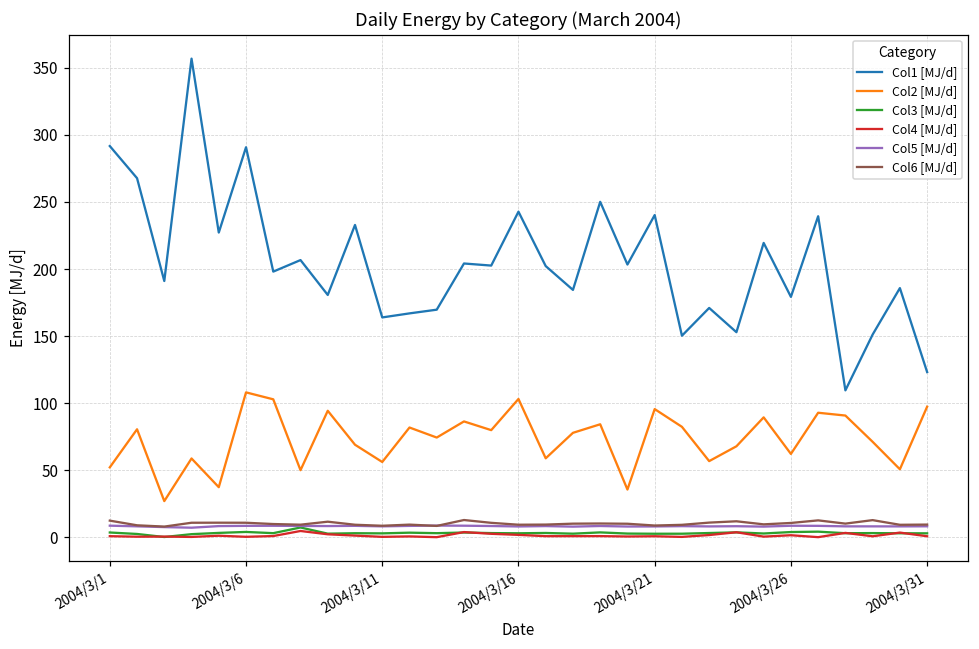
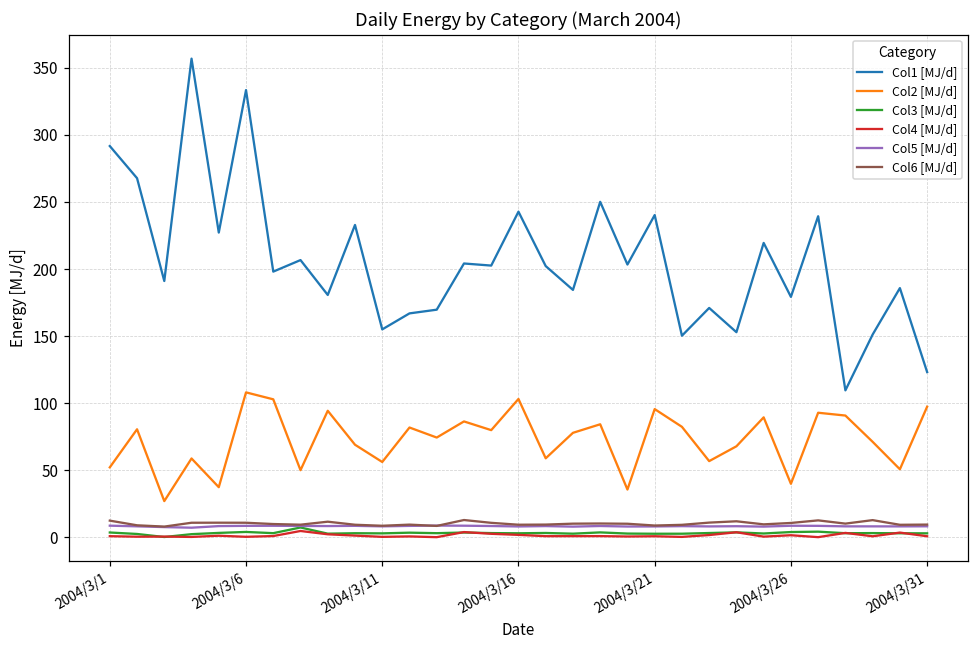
Col1 [MJ/d], 2004/3/6: 291 -> 333
Col1 [MJ/d], 2004/3/11: 164 -> 155
Col2 [MJ/d], 2004/3/26: 62 -> 40
